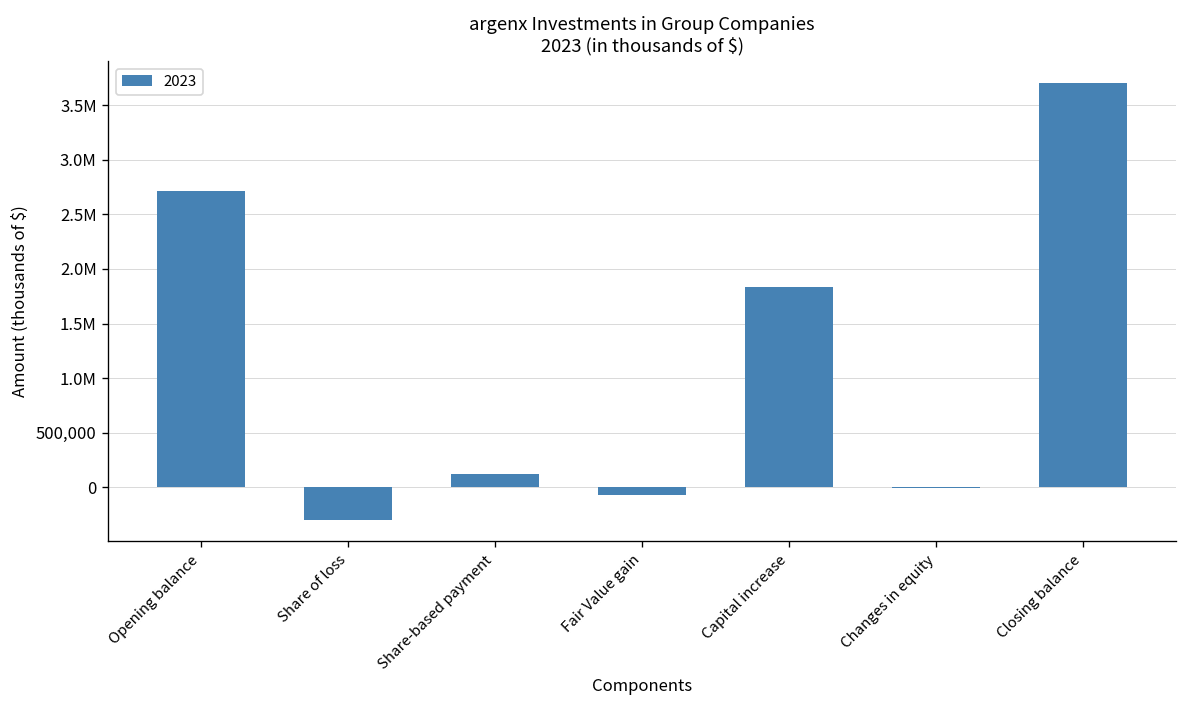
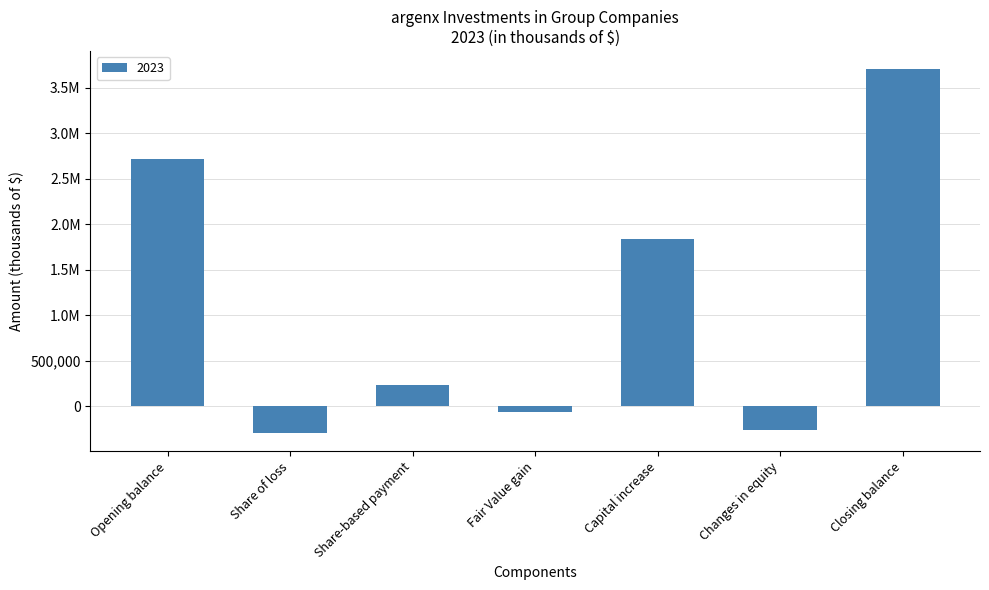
Share-based payment: 100,000 -> 200,000
Changes in equity: 0 -> -300,000
